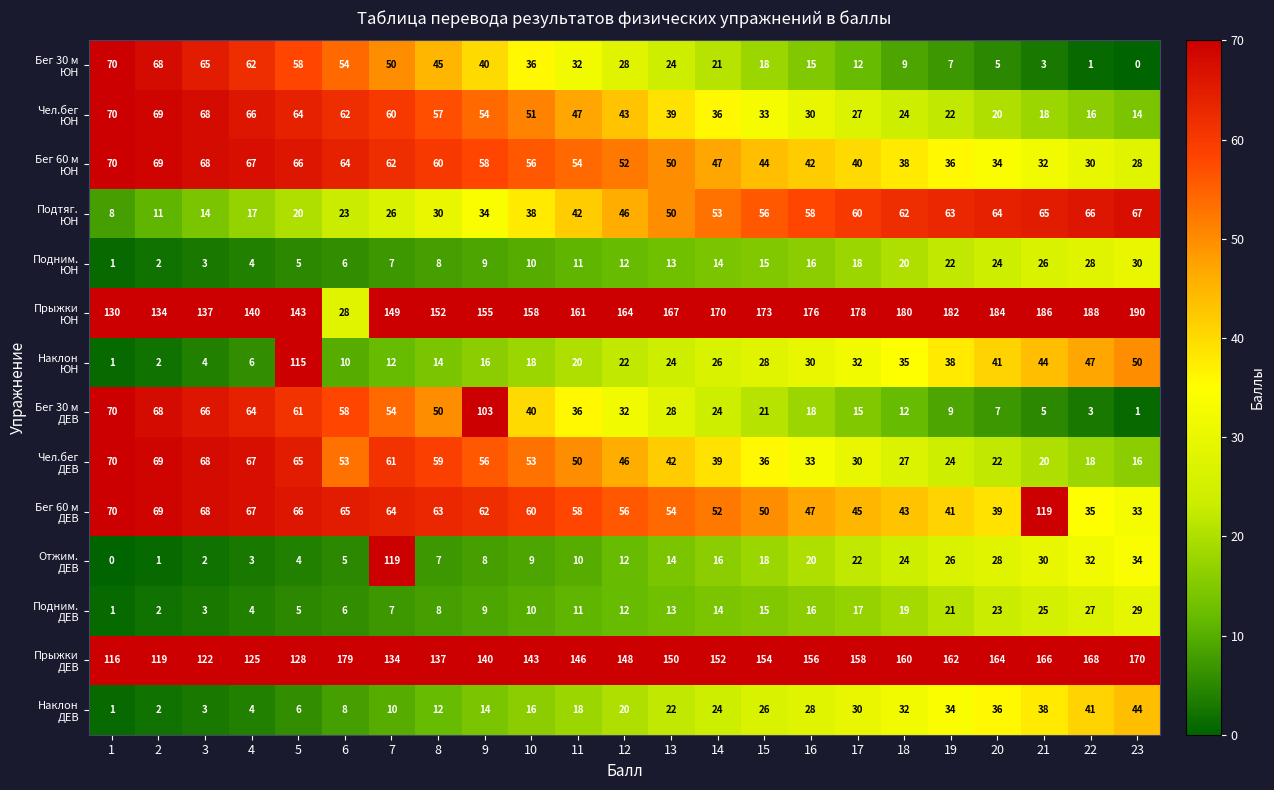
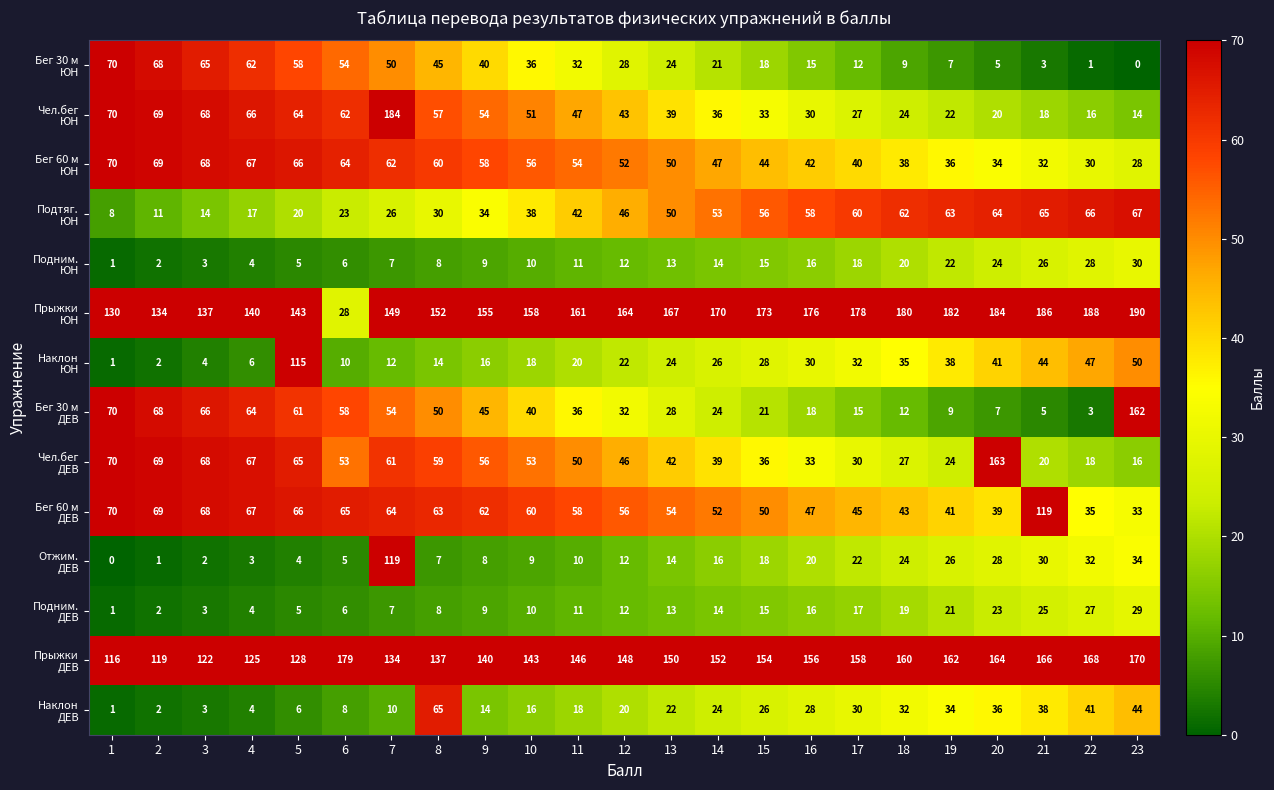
Чел.бег ЮН, 7: 60 -> 184
Бег 30 м ДЕВ, 9: 103 -> 45
Бег 30 м ДЕВ, 23: 1 -> 162
Чел.бег ДЕВ, 20: 22 -> 163
Наклон ДЕВ, 8: 12 -> 65
